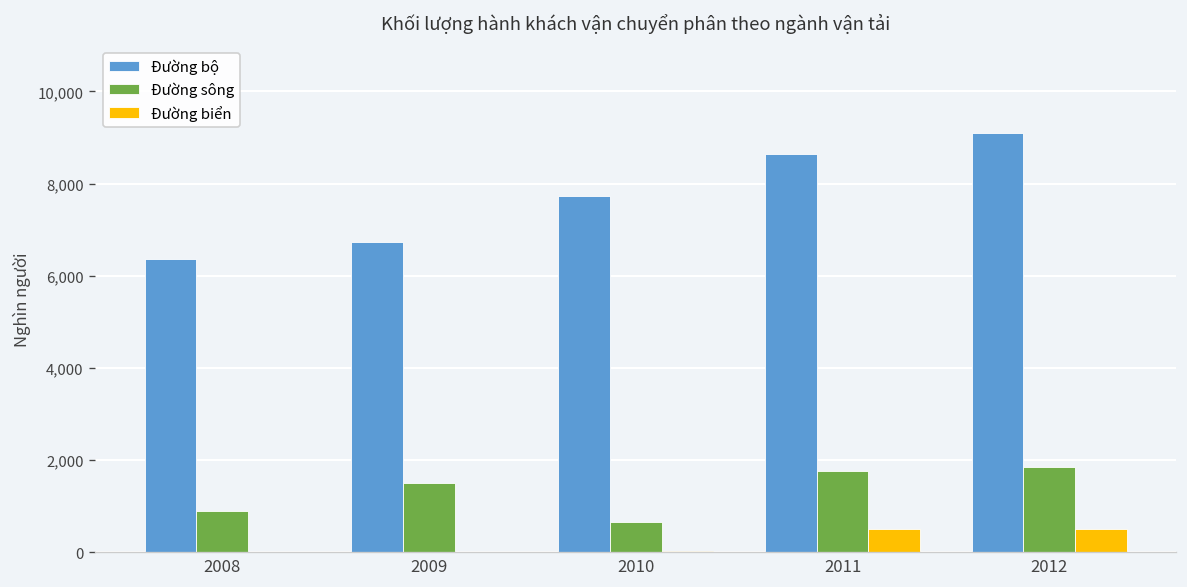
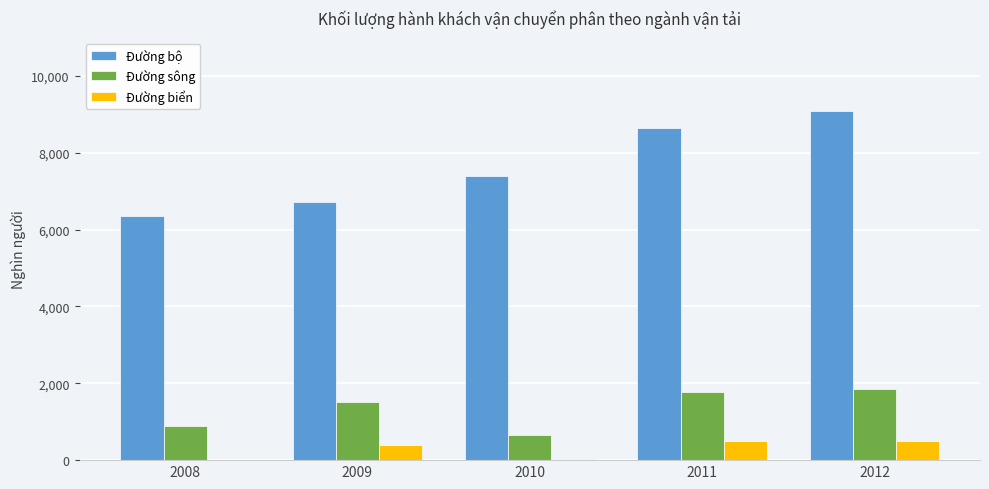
Đường biển, 2009: 0 -> 400
Đường bộ, 2010: 7,700 -> 7,400
